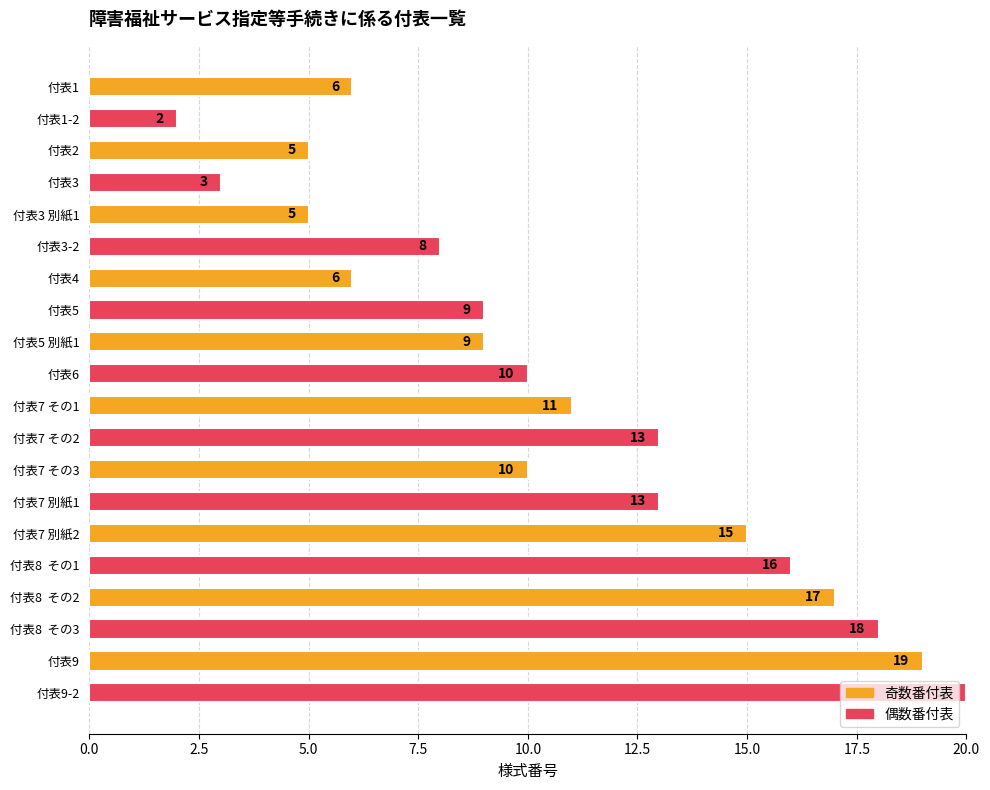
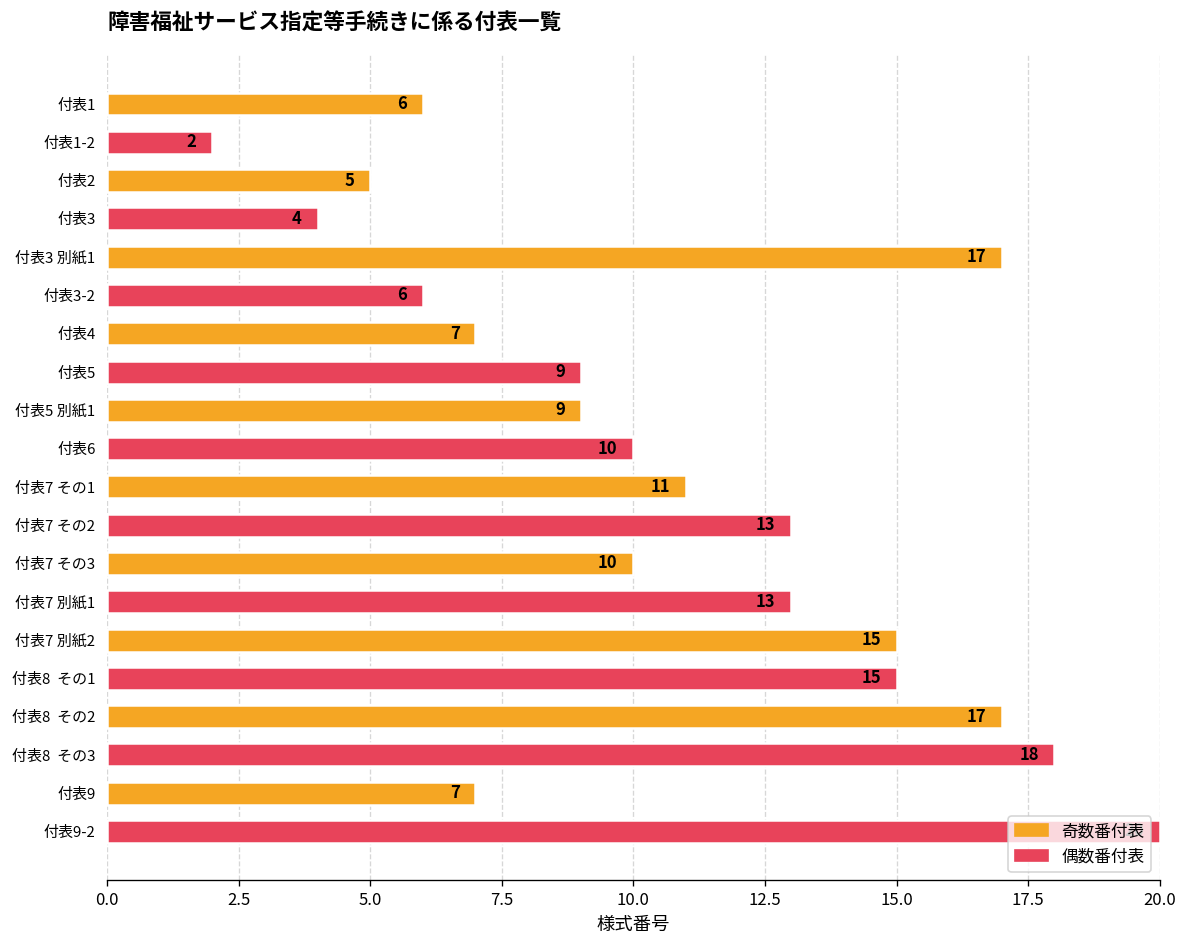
付表3: 3 -> 4
付表3 別紙1: 5 -> 17
付表3-2: 8 -> 6
付表4: 6 -> 7
付表8 その1: 16 -> 15
付表9: 19 -> 7
